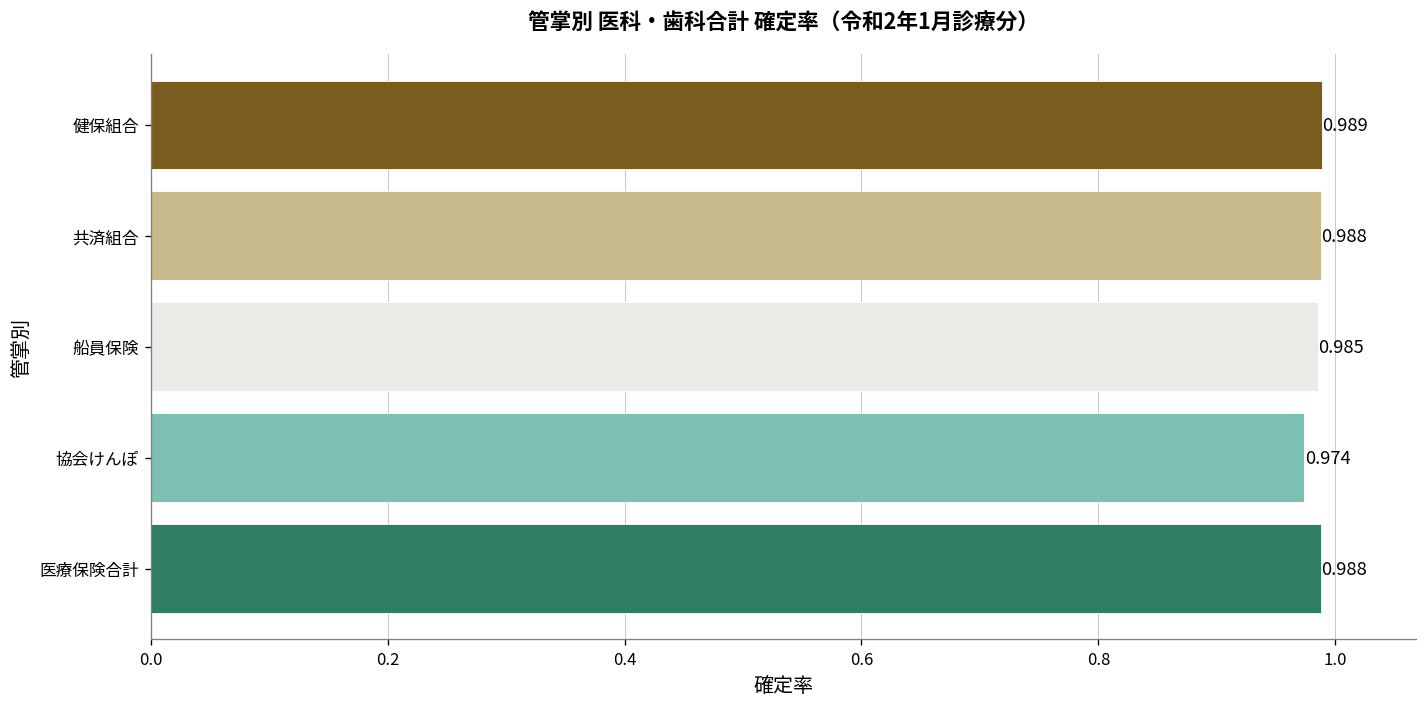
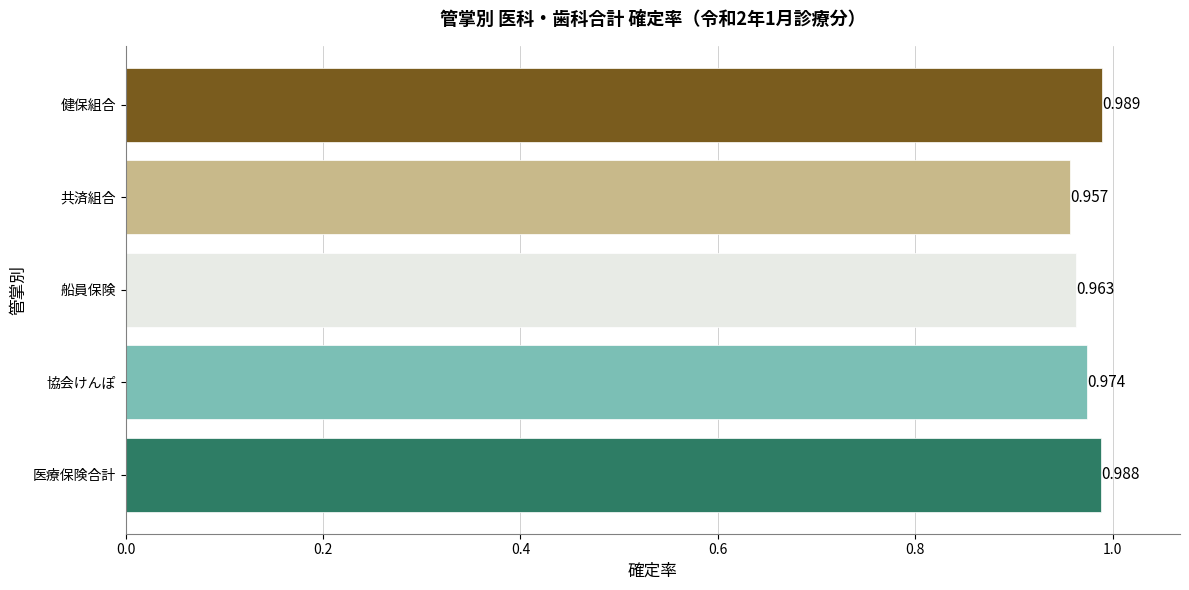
共済組合: 0.988 -> 0.957
船員保険: 0.985 -> 0.963
